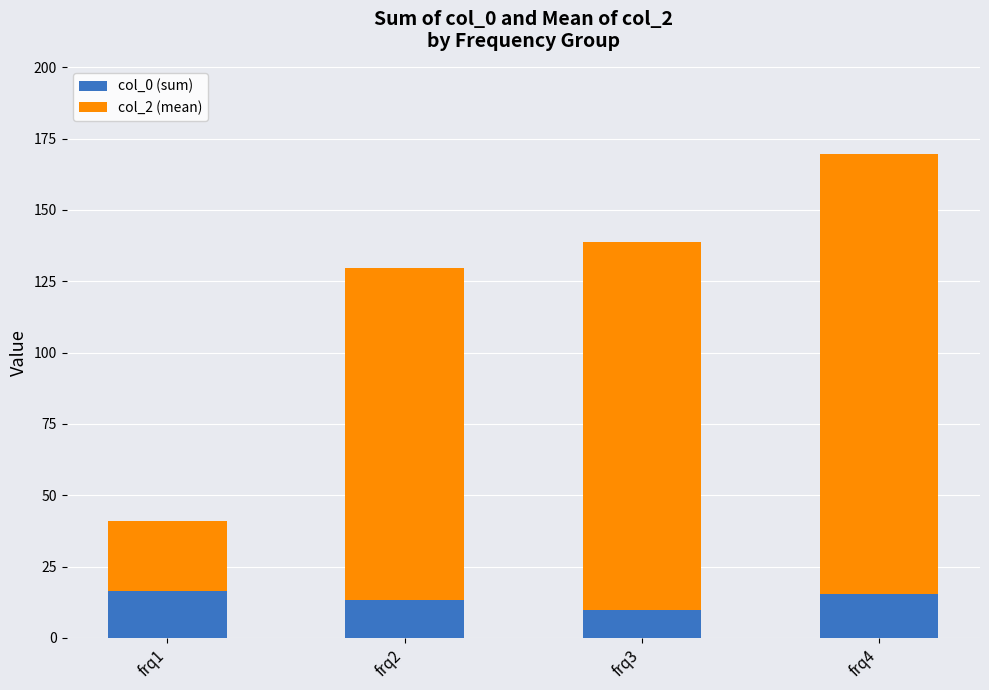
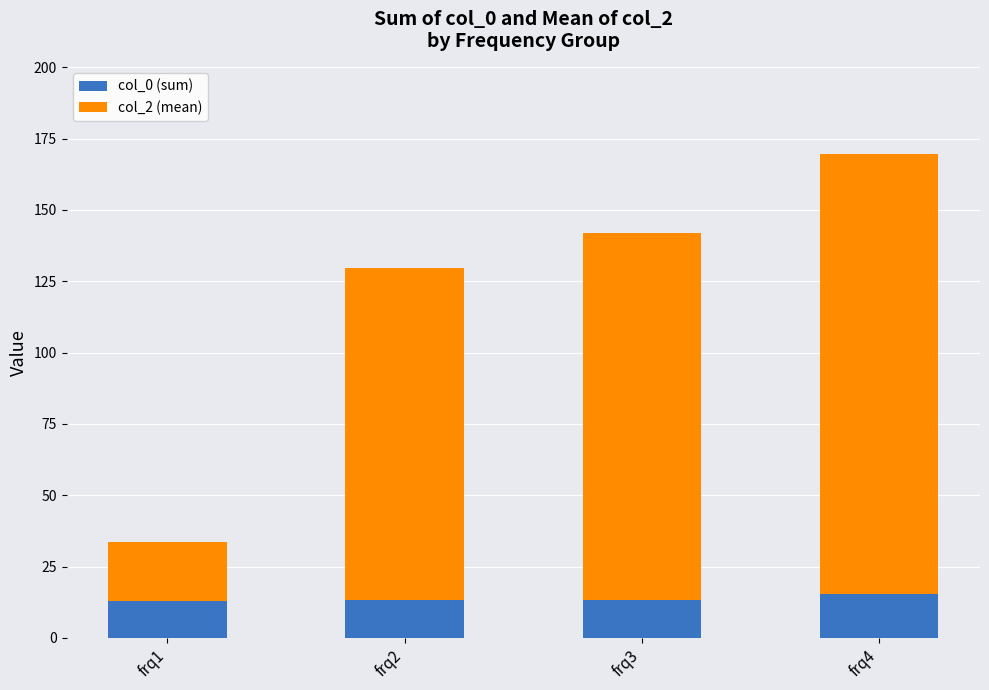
col_0 (sum), frq1: 17 -> 13
col_2 (mean), frq1: 25 -> 21
col_0 (sum), frq3: 10 -> 13
